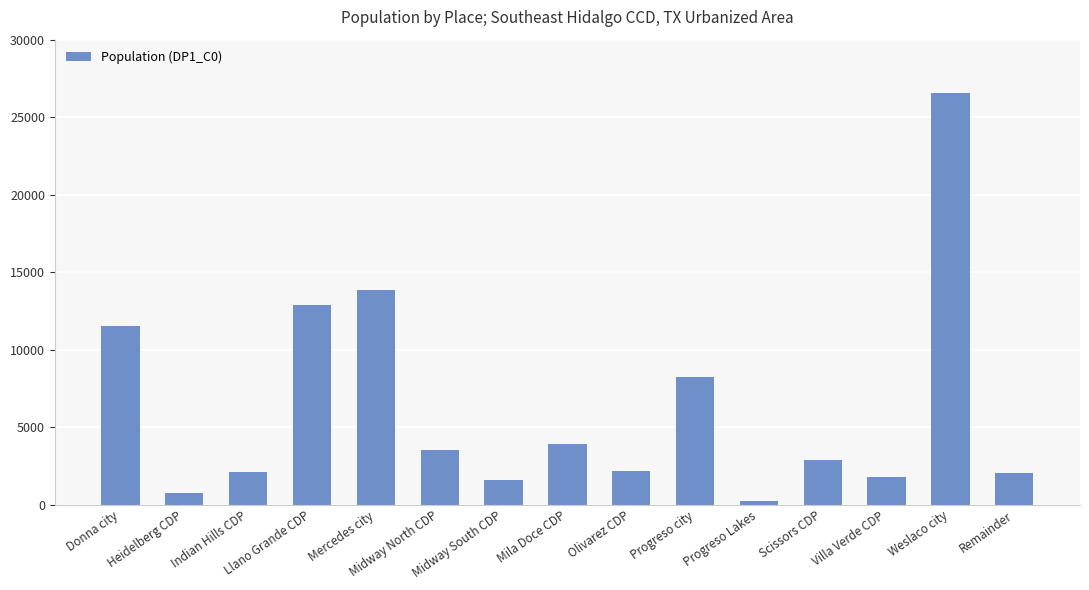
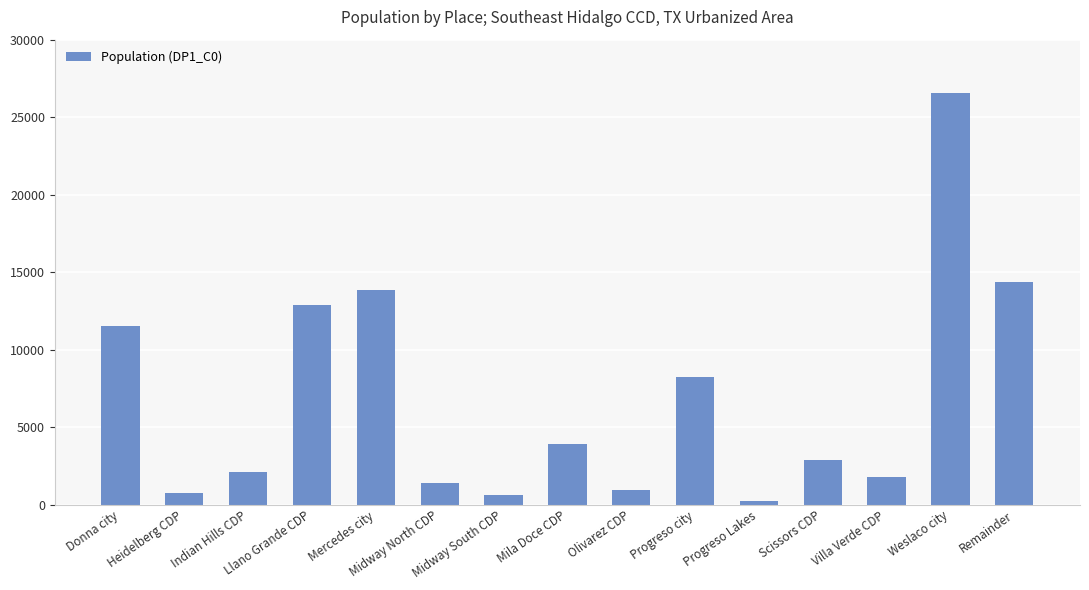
Midway North CDP: 3500 -> 1400
Midway South CDP: 1600 -> 600
Olivarez CDP: 2200 -> 1000
Remainder: 2100 -> 14400
